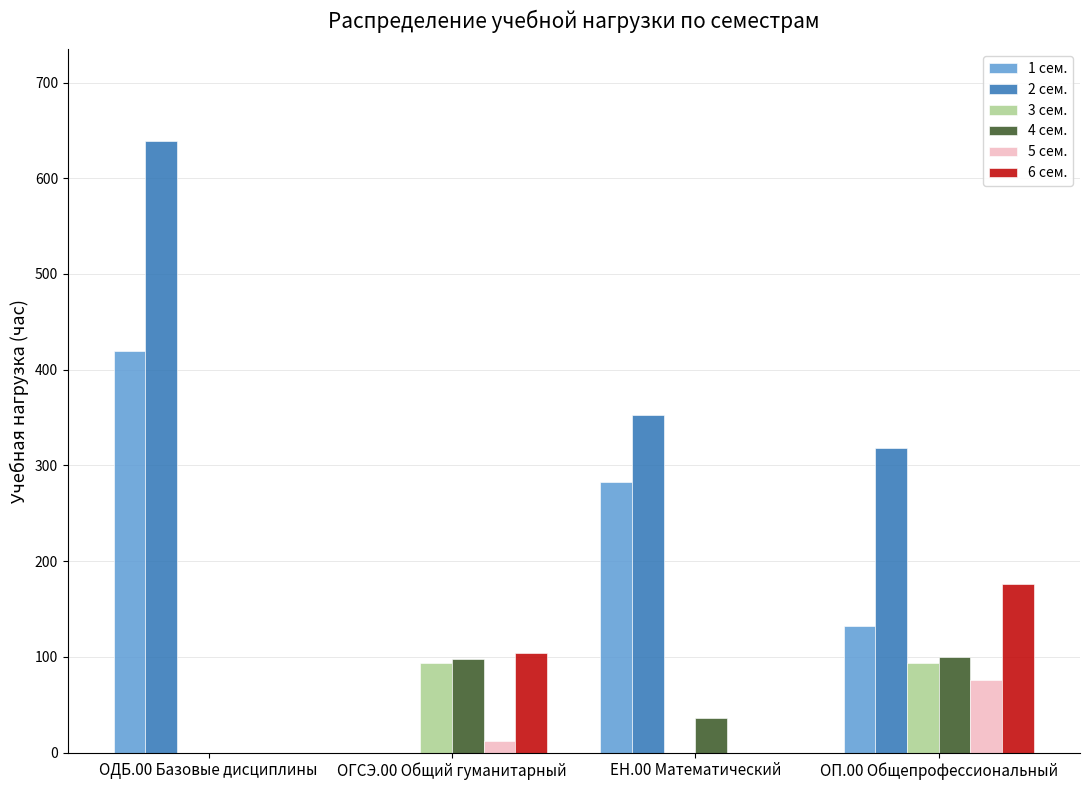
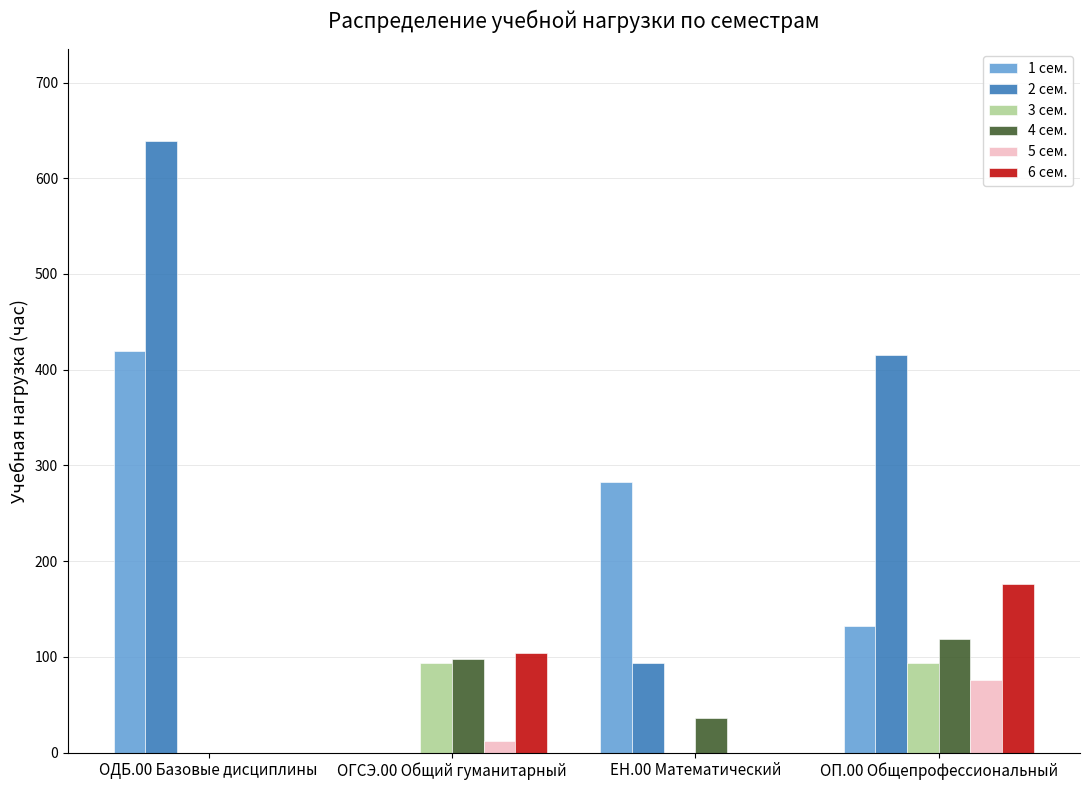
2 сем., ЕН.00 Математический: 350 -> 90
2 сем., ОП.00 Общепрофессиональный: 320 -> 420
4 сем., ОП.00 Общепрофессиональный: 100 -> 120
